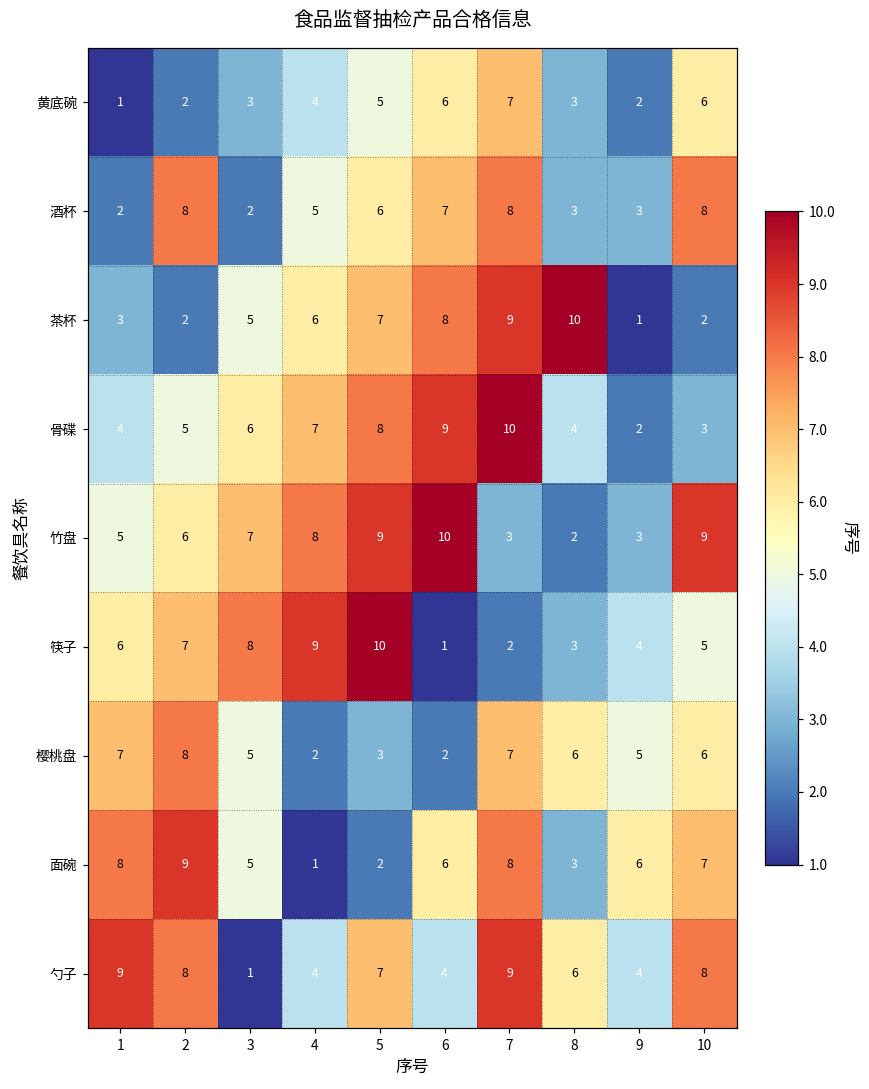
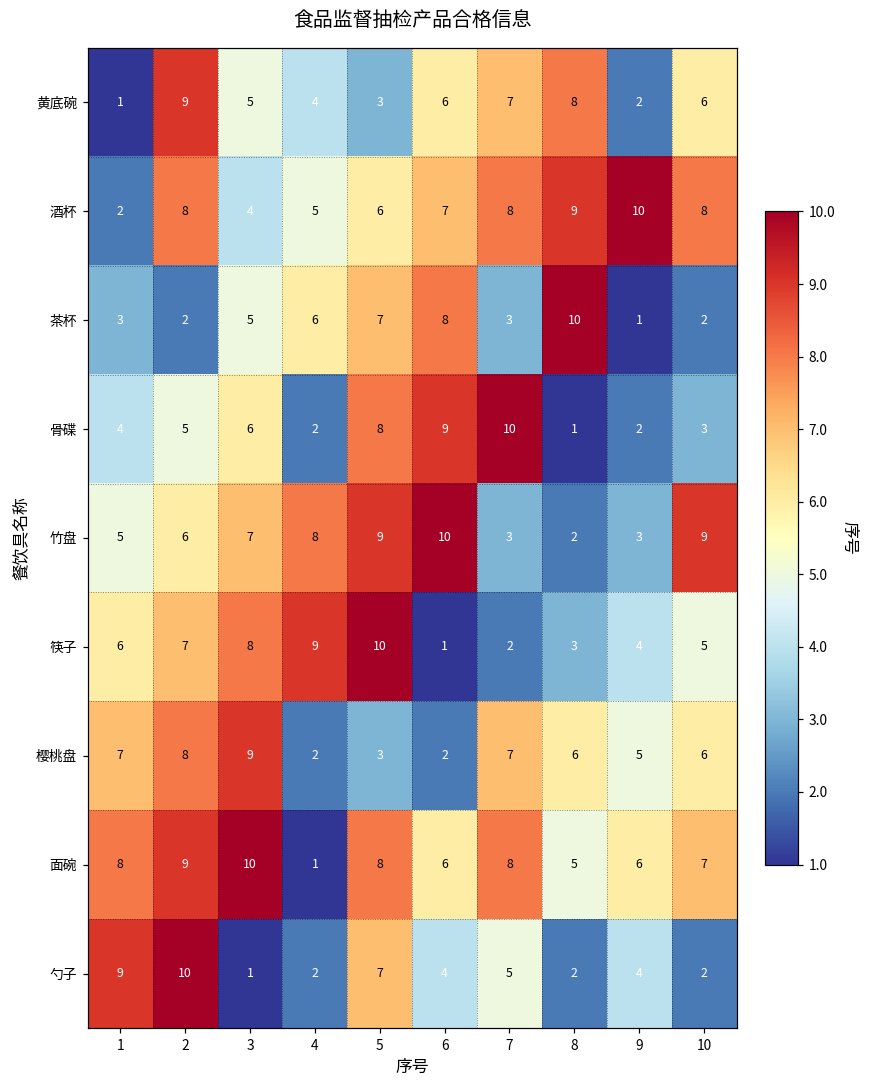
黄底碗, 2: 2 -> 9
黄底碗, 3: 3 -> 5
黄底碗, 5: 5 -> 3
黄底碗, 8: 3 -> 8
酒杯, 3: 2 -> 4
酒杯, 8: 3 -> 9
酒杯, 9: 3 -> 10
茶杯, 7: 9 -> 3
骨碟, 4: 7 -> 2
骨碟, 8: 4 -> 1
樱桃盘, 3: 5 -> 9
面碗, 3: 5 -> 10
面碗, 5: 2 -> 8
面碗, 8: 3 -> 5
勺子, 2: 8 -> 10
勺子, 4: 4 -> 2
勺子, 7: 9 -> 5
勺子, 8: 6 -> 2
勺子, 10: 8 -> 2
